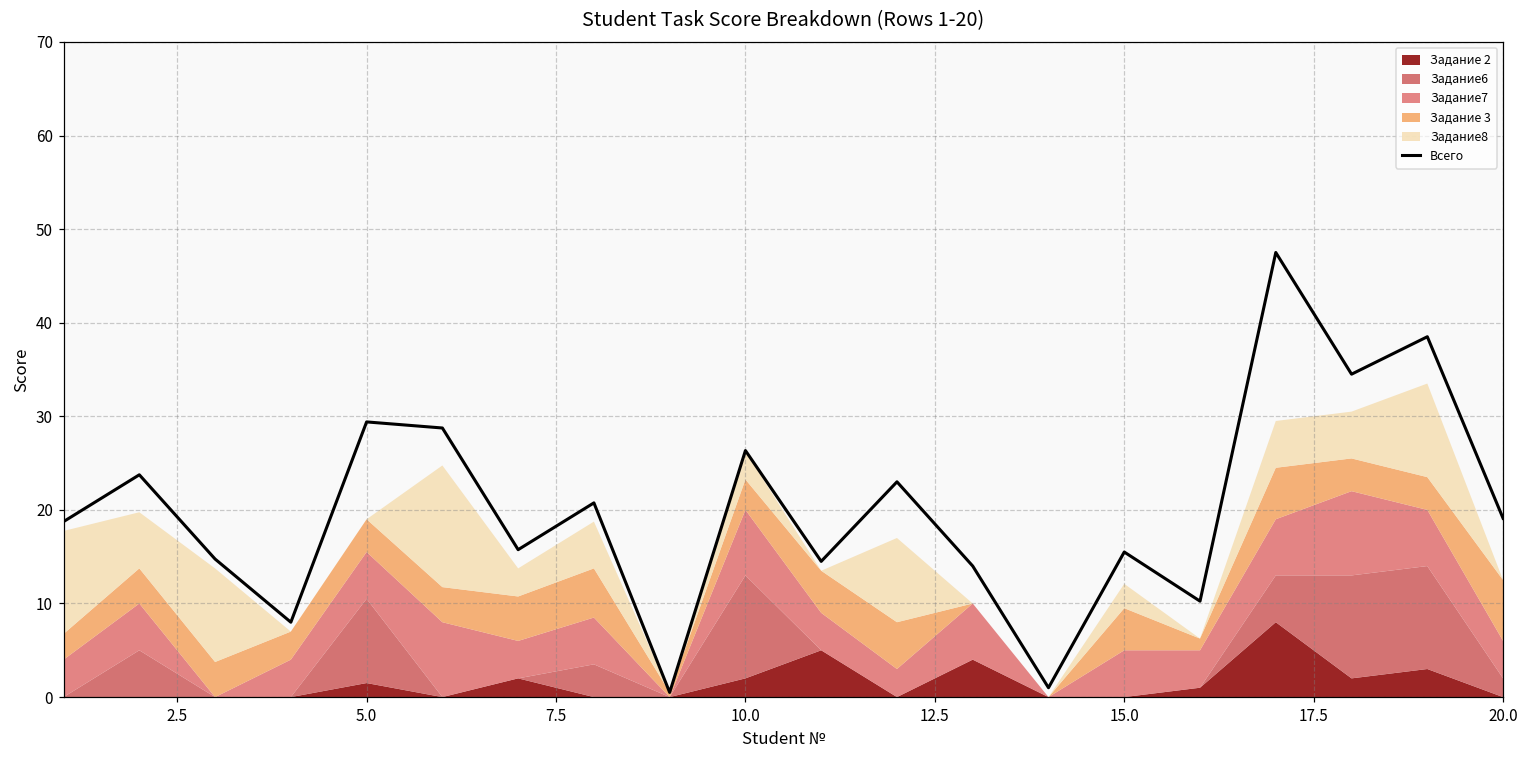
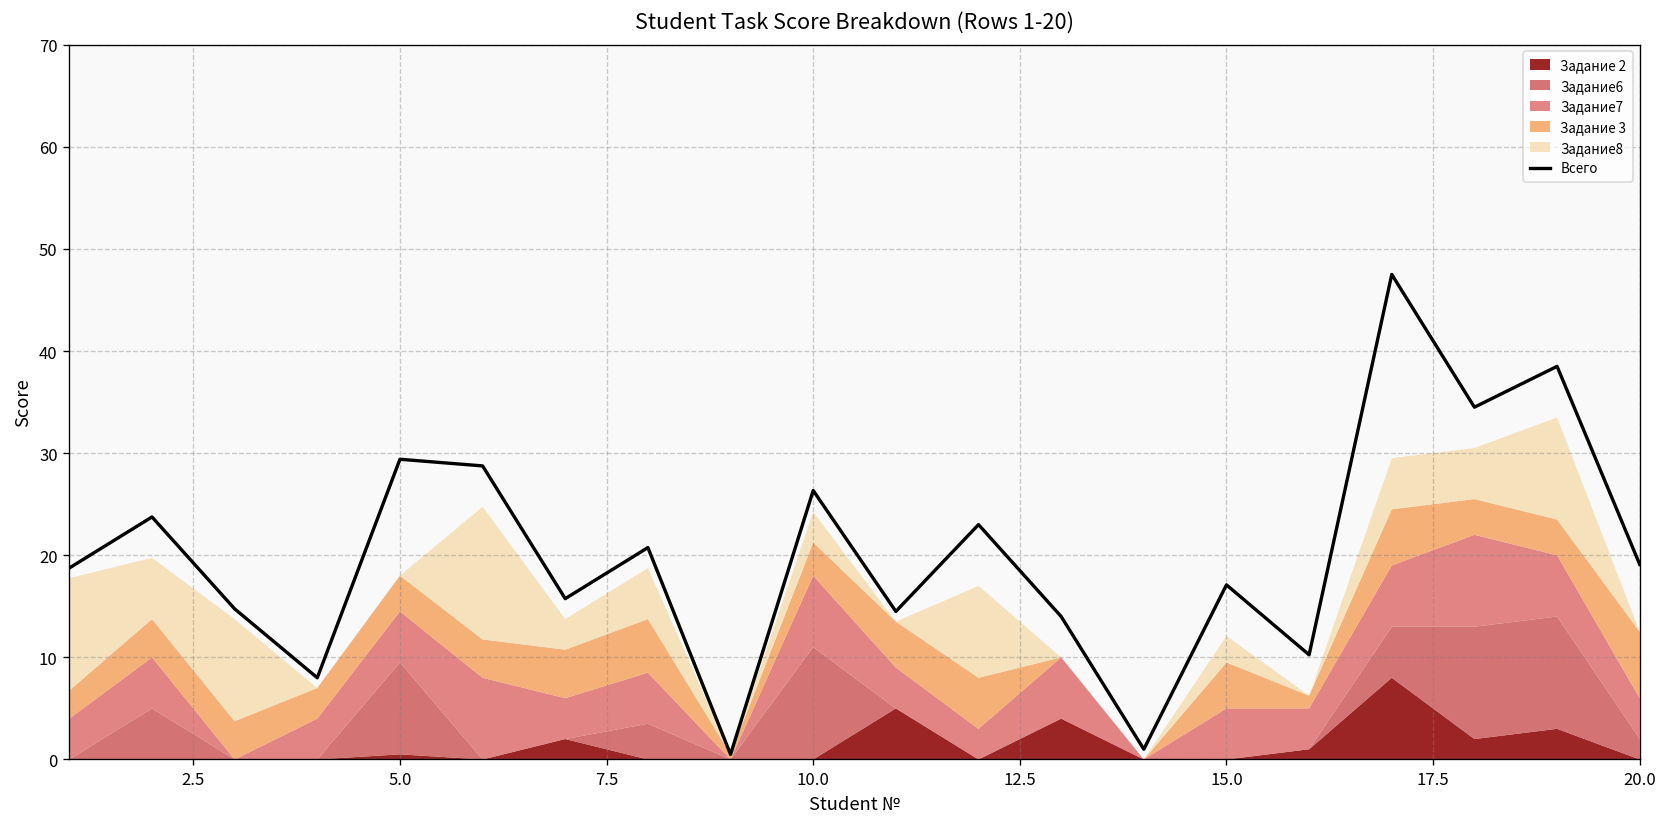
Задание 2, 5.0: 2 -> 1
Задание 2, 10.0: 2 -> 0
Всего, 15.0: 16 -> 17
